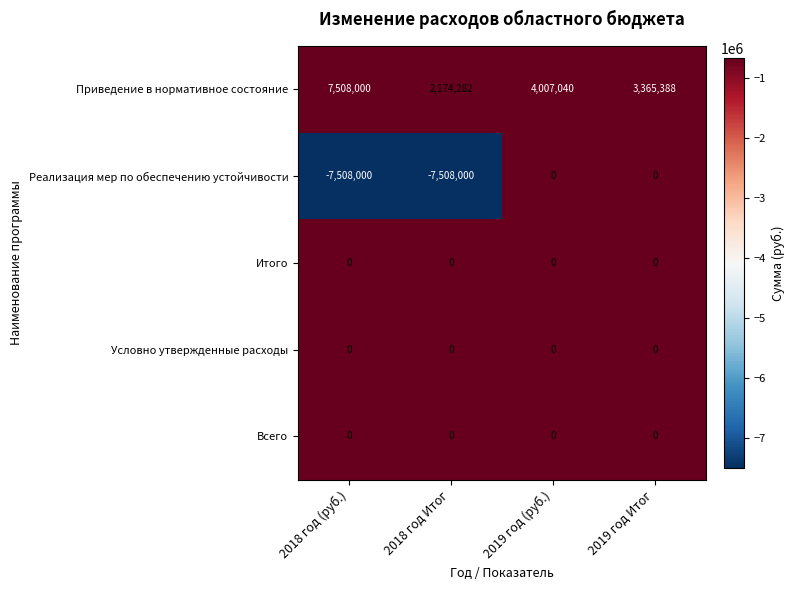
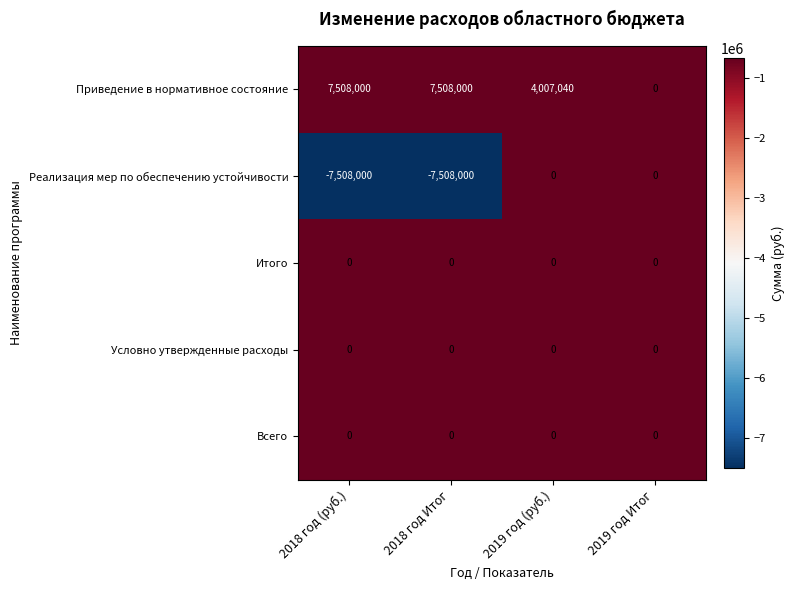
Приведение в нормативное состояние, 2018 год Итог: 2,174,282 -> 7,508,000
Приведение в нормативное состояние, 2019 год Итог: 3,365,388 -> 0
